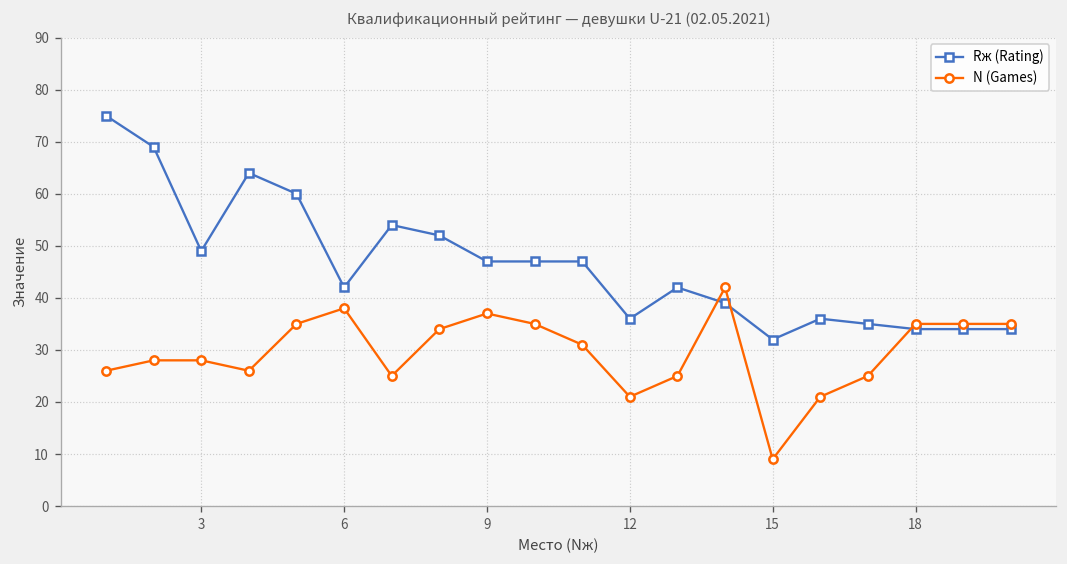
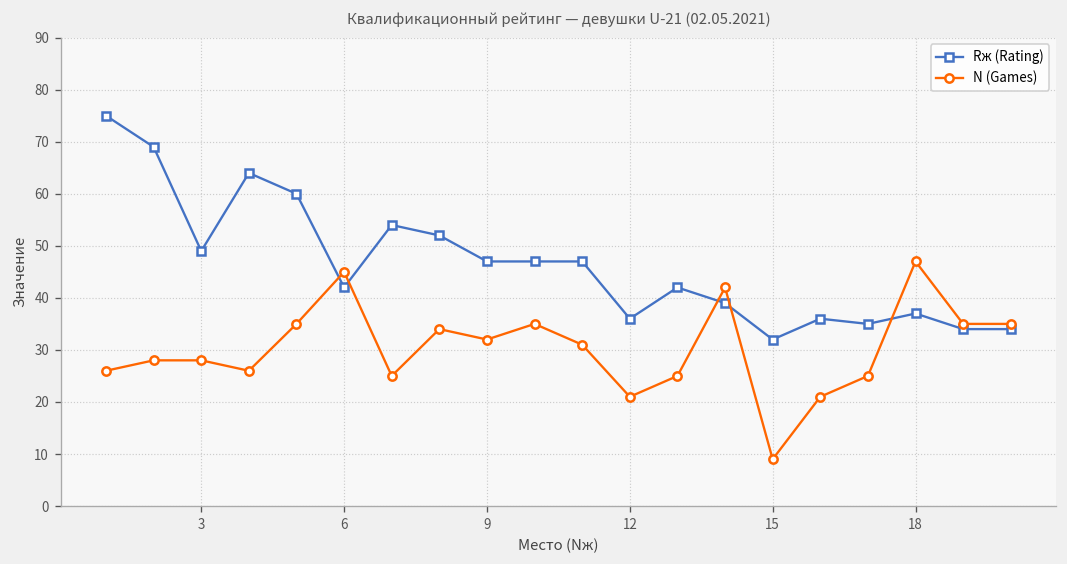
N (Games), 6: 38 -> 45
N (Games), 9: 37 -> 32
Rж (Rating), 18: 34 -> 37
N (Games), 18: 35 -> 47
